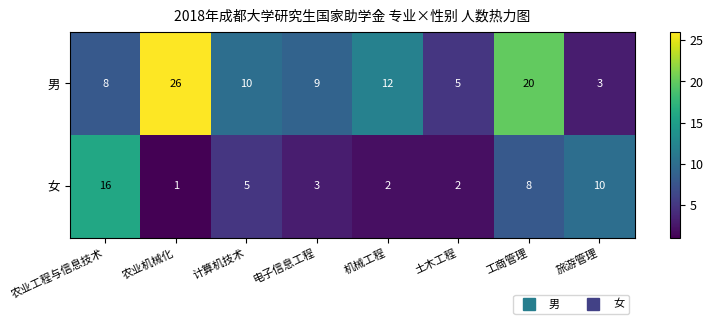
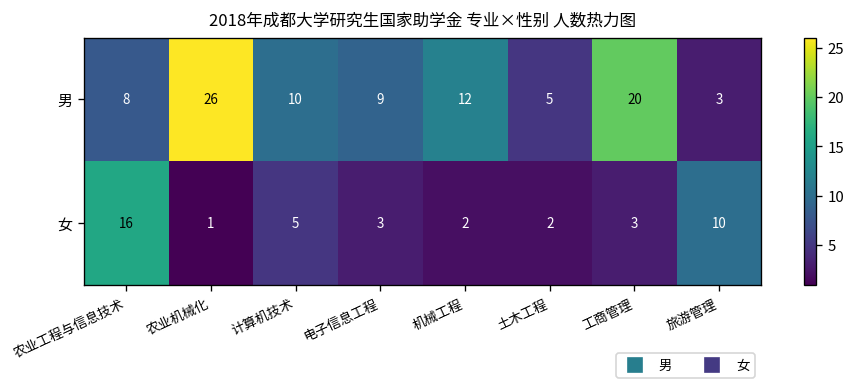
女, 工商管理: 8 -> 3
